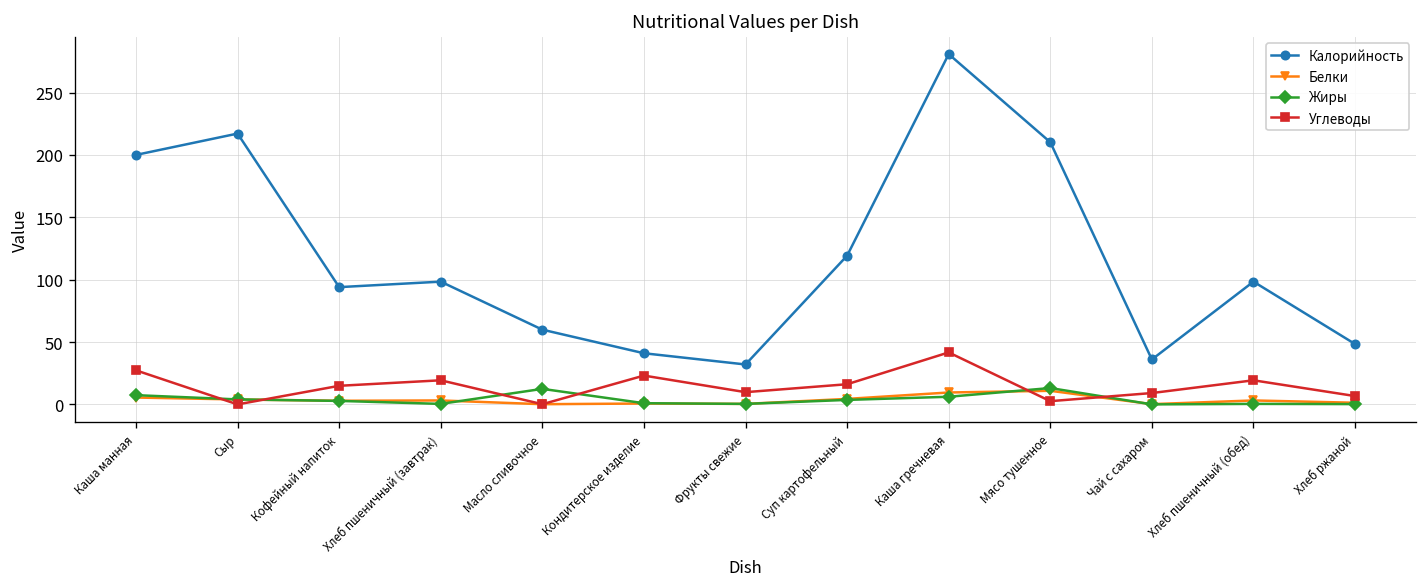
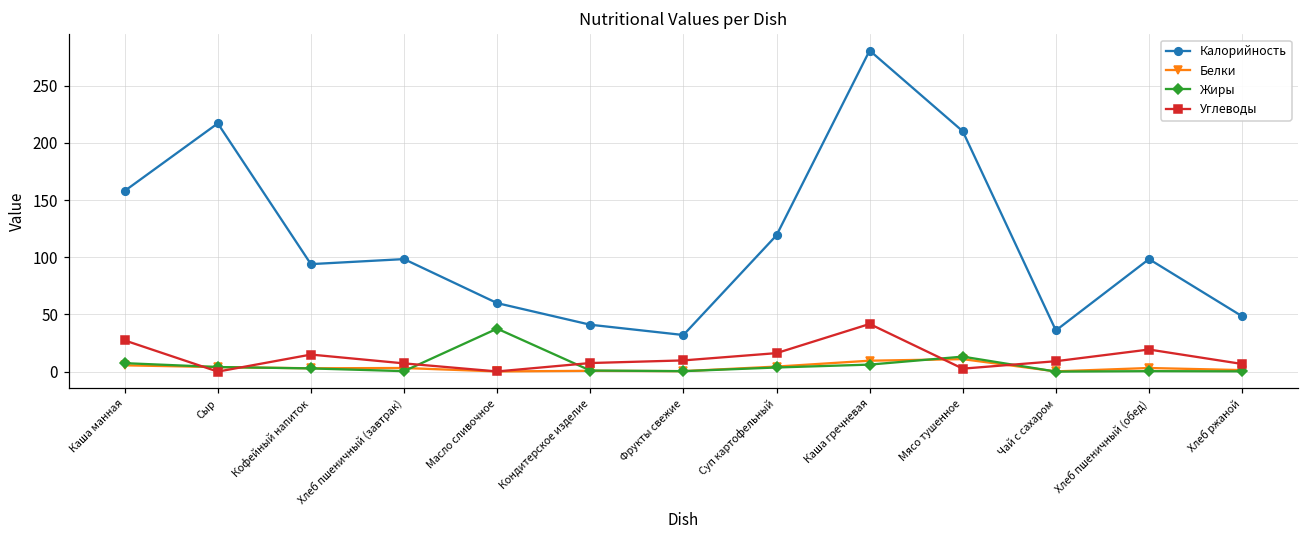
Калорийность, Каша манная: 200 -> 158
Углеводы, Хлеб пшеничный (завтрак): 19 -> 7
Жиры, Масло сливочное: 12 -> 38
Углеводы, Кондитерское изделие: 23 -> 8
